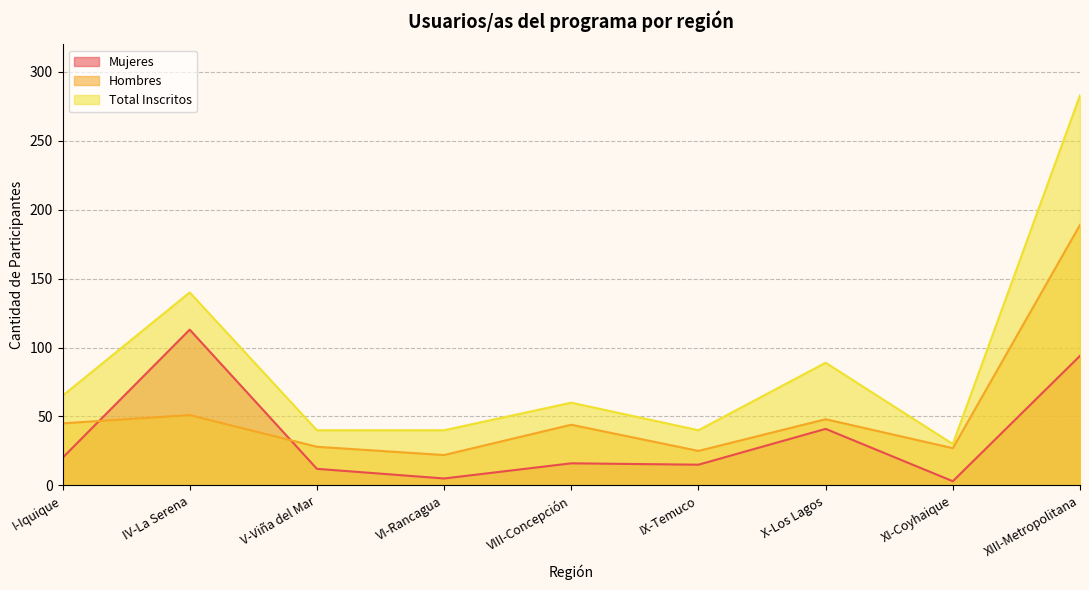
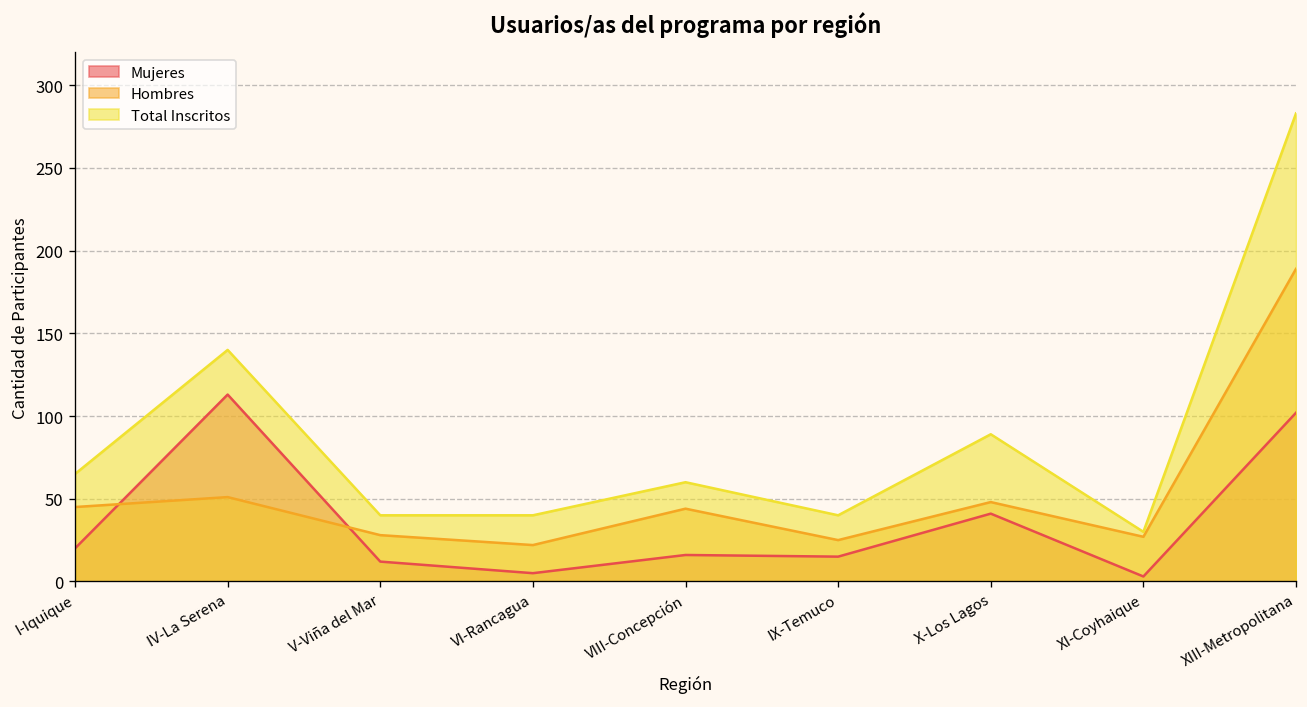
Mujeres, XIII-Metropolitana: 94 -> 102
